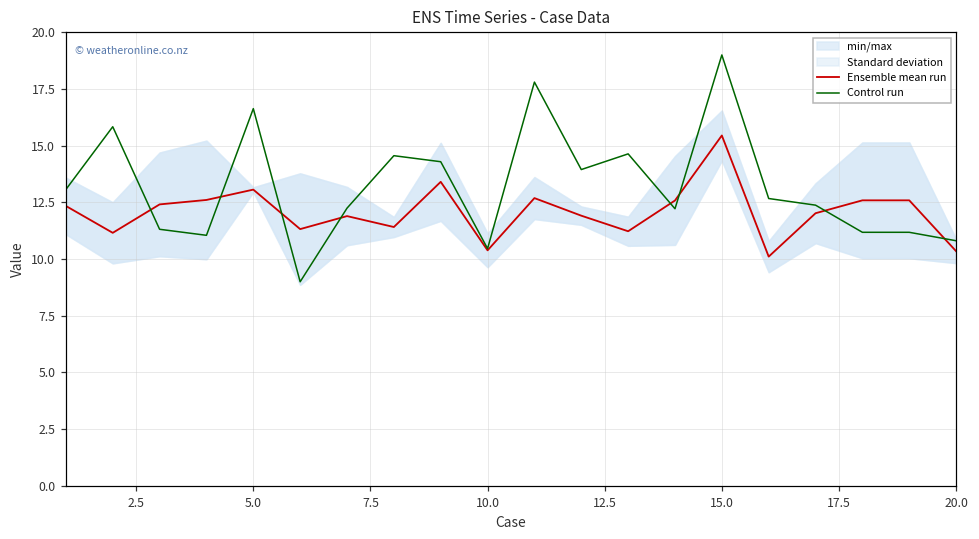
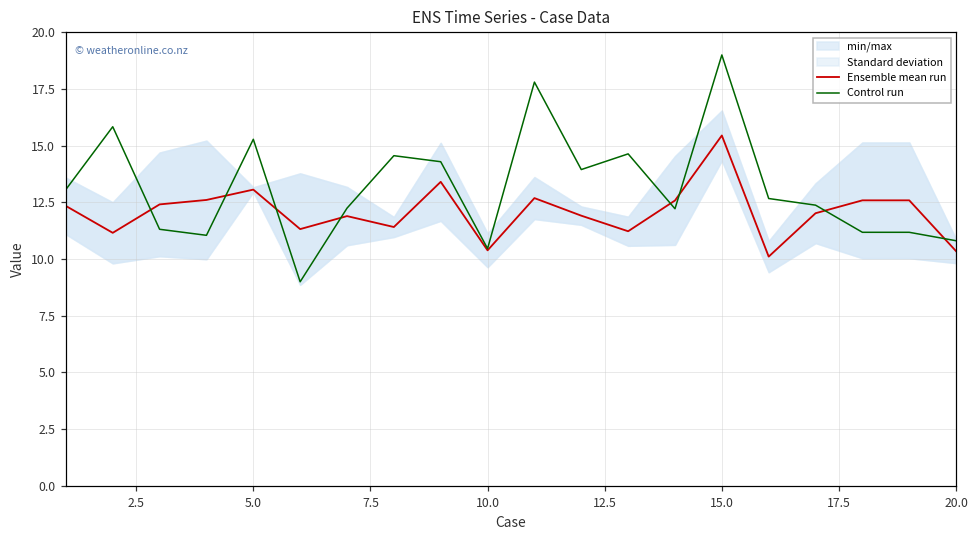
Control run, 5.0: 16.6 -> 15.3
